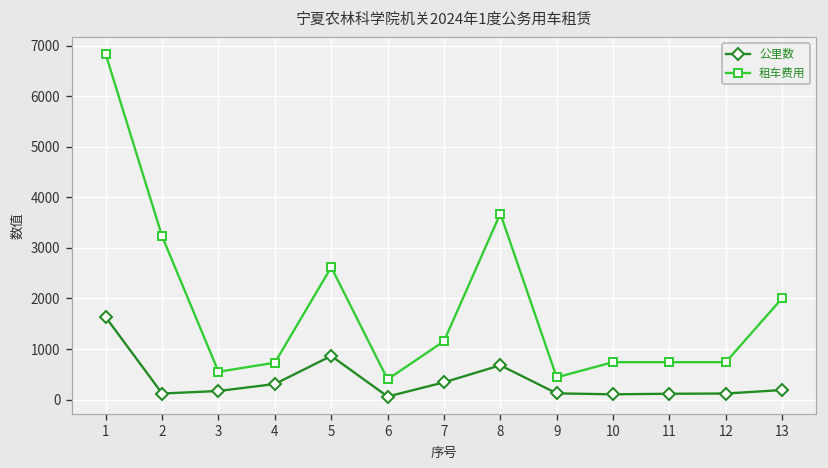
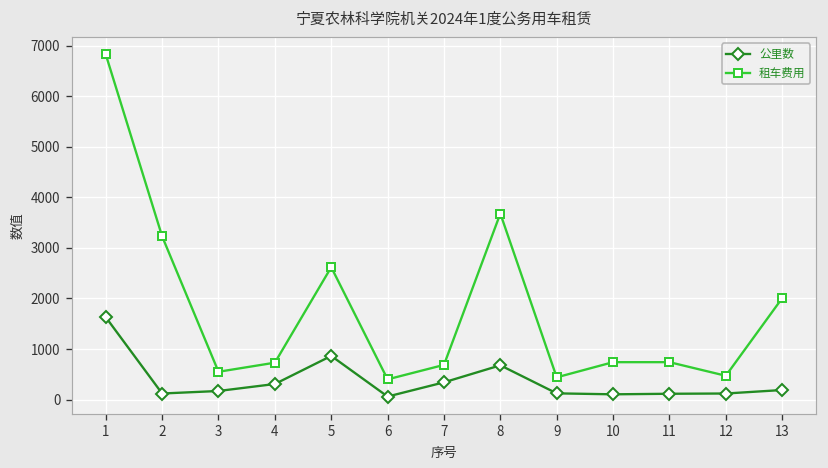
租车费用, 7: 1200 -> 700
租车费用, 12: 700 -> 500
